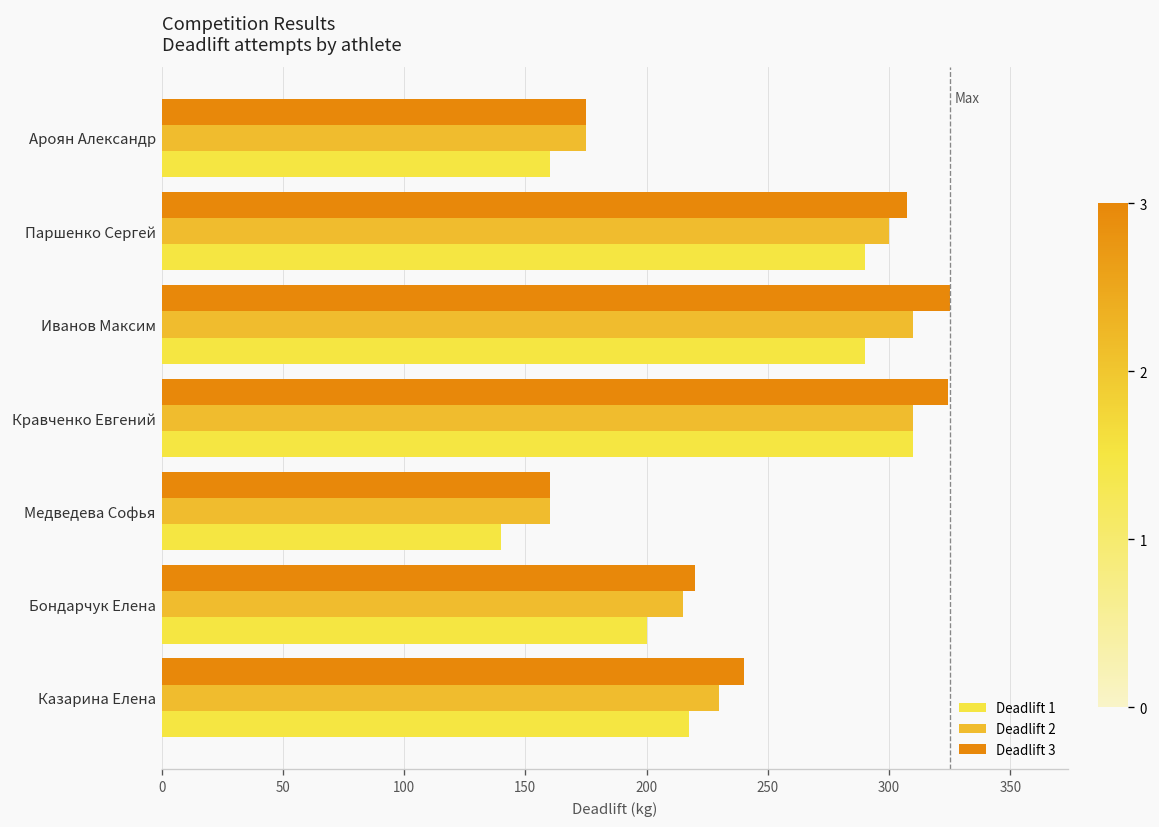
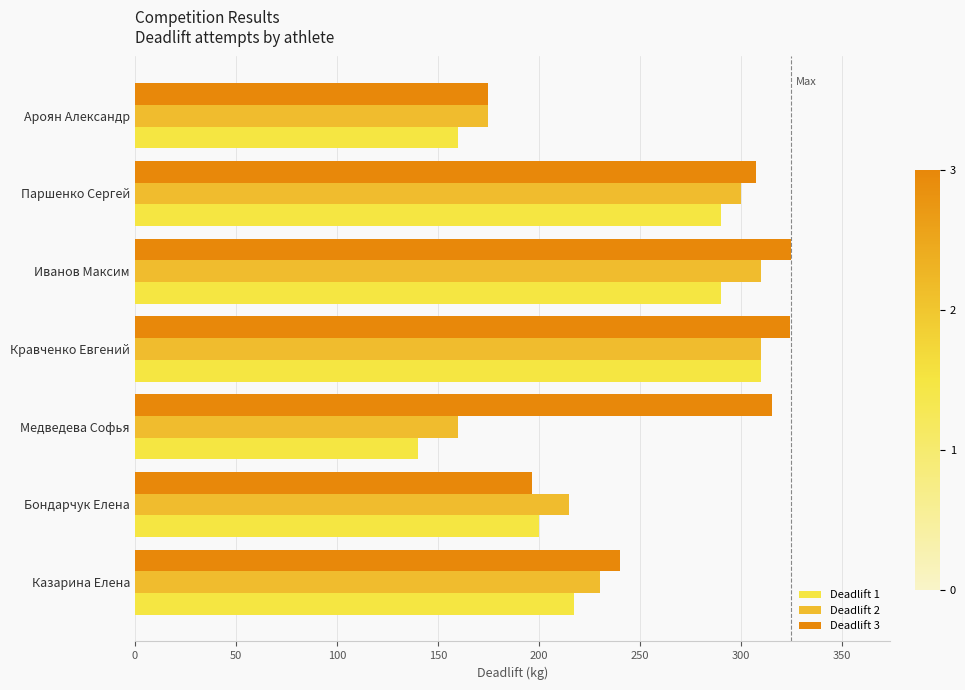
Deadlift 3, Медведева Софья: 160 -> 316
Deadlift 3, Бондарчук Елена: 220 -> 197
